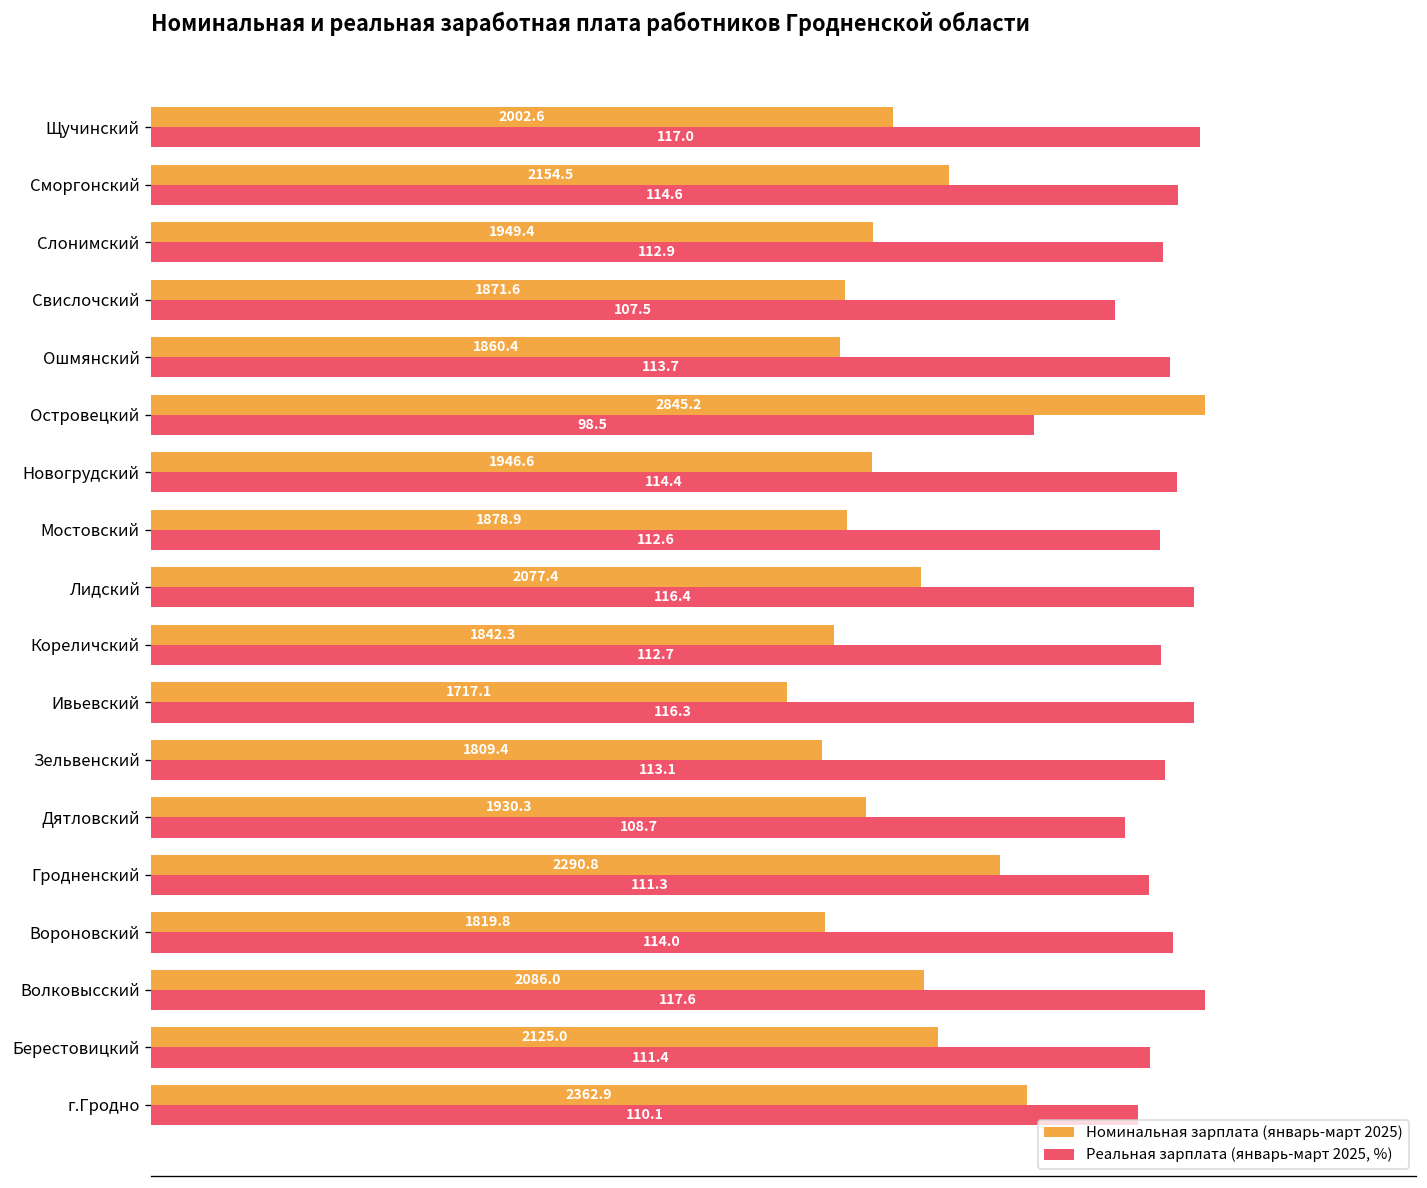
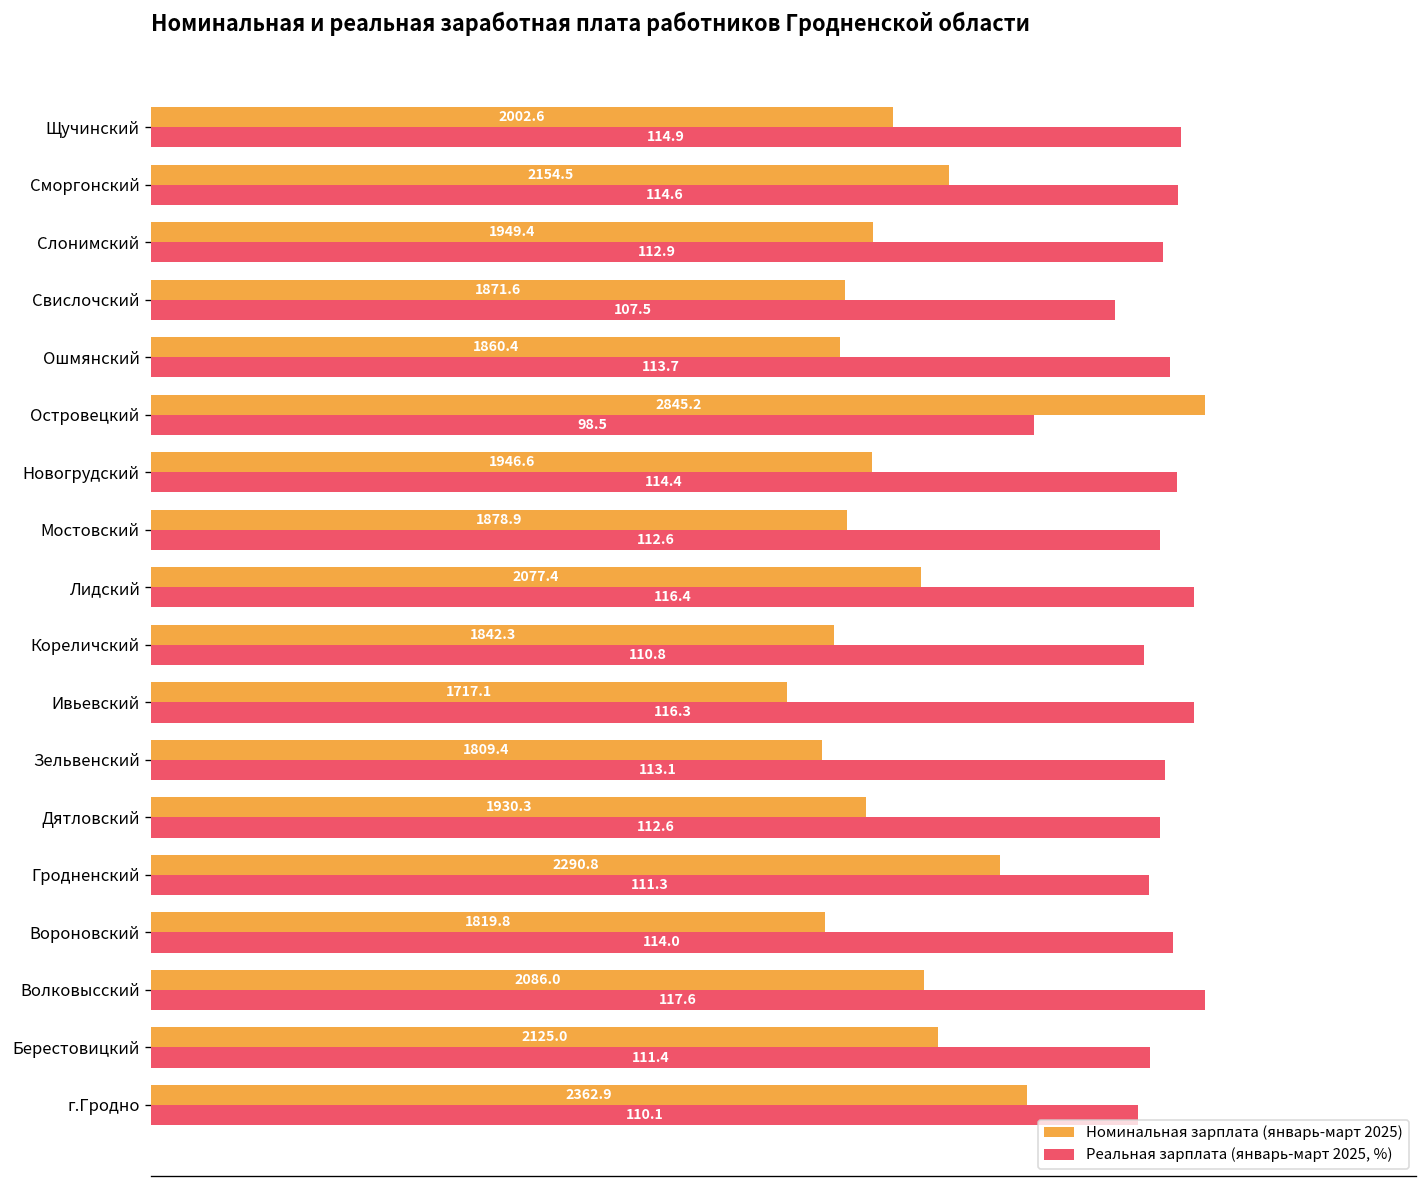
Реальная зарплата (январь-март 2025, %), Щучинский: 117.0 -> 114.9
Реальная зарплата (январь-март 2025, %), Кореличский: 112.7 -> 110.8
Реальная зарплата (январь-март 2025, %), Дятловский: 108.7 -> 112.6
